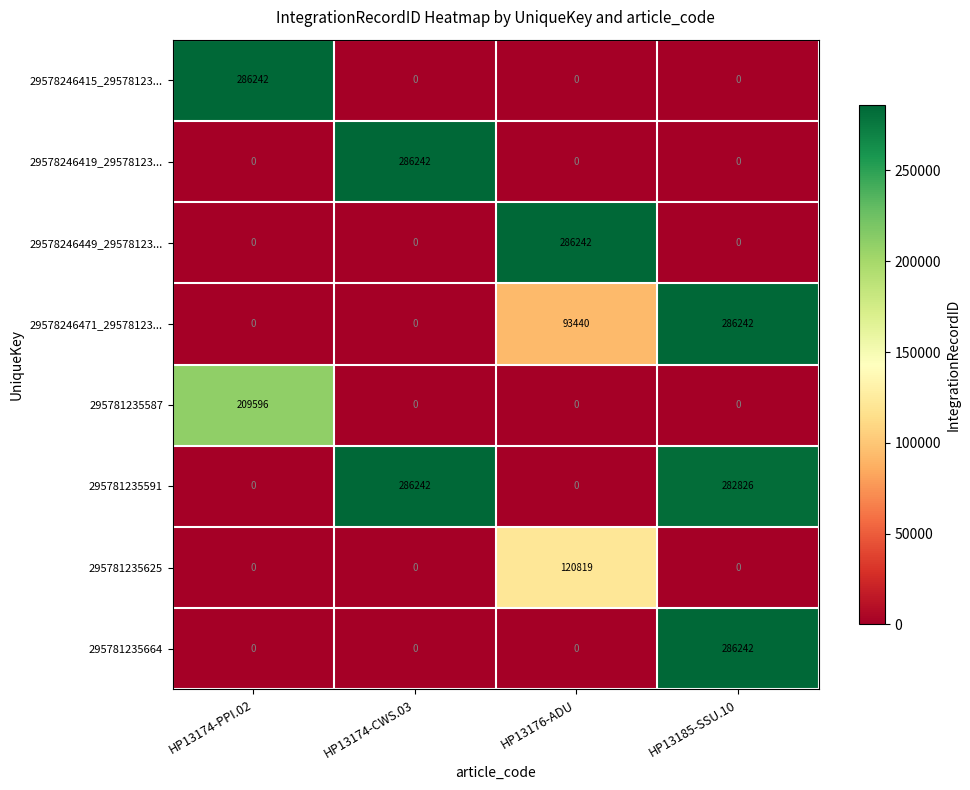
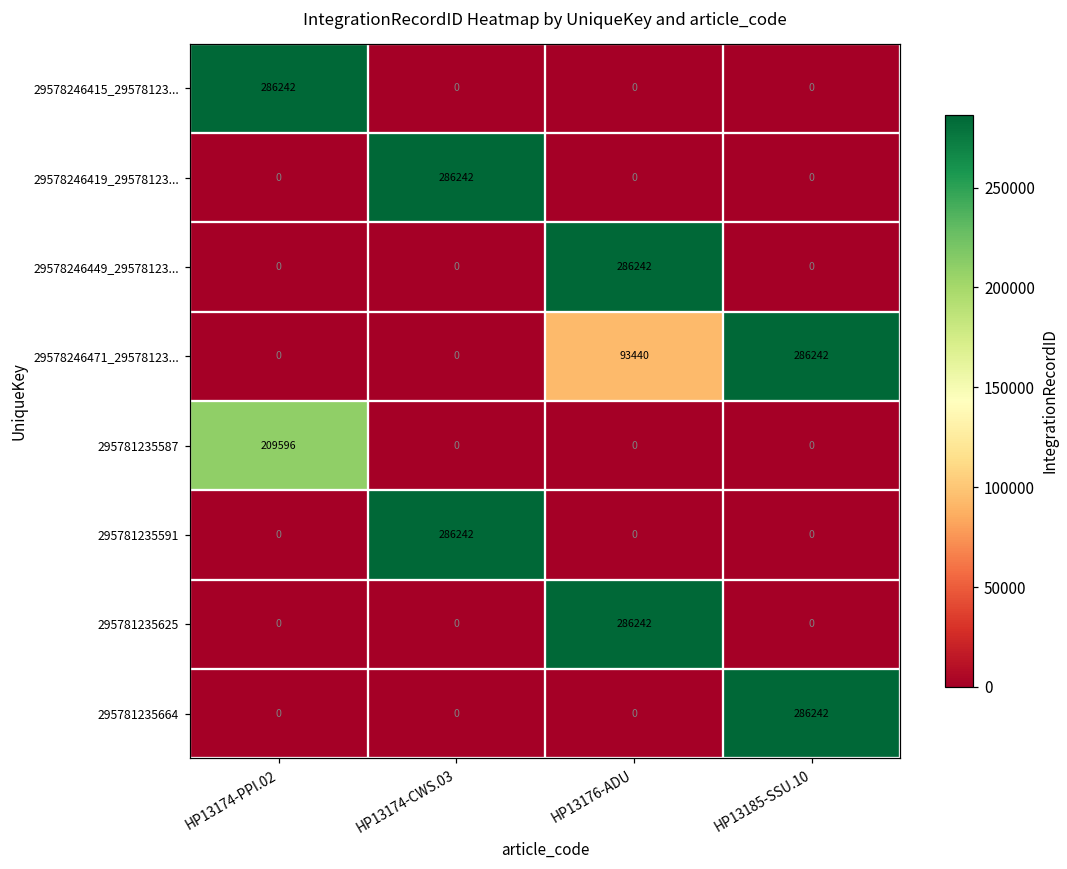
295781235591, HP13185-SSU.10: 282826 -> 0
295781235625, HP13176-ADU: 120819 -> 286242
